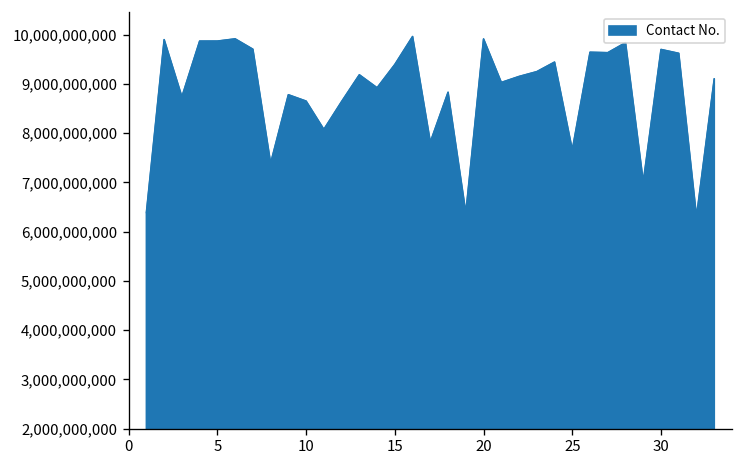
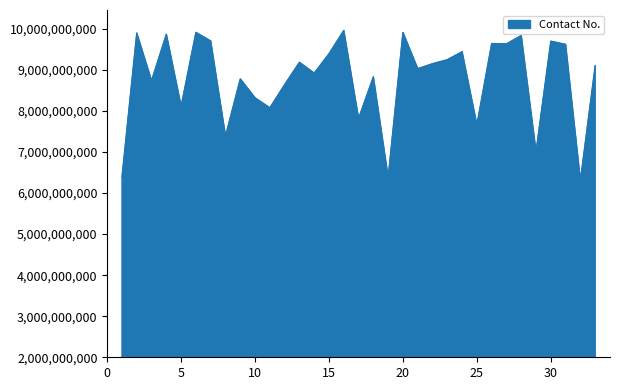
5: 9,900,000,000 -> 8,100,000,000
10: 8,600,000,000 -> 8,300,000,000
